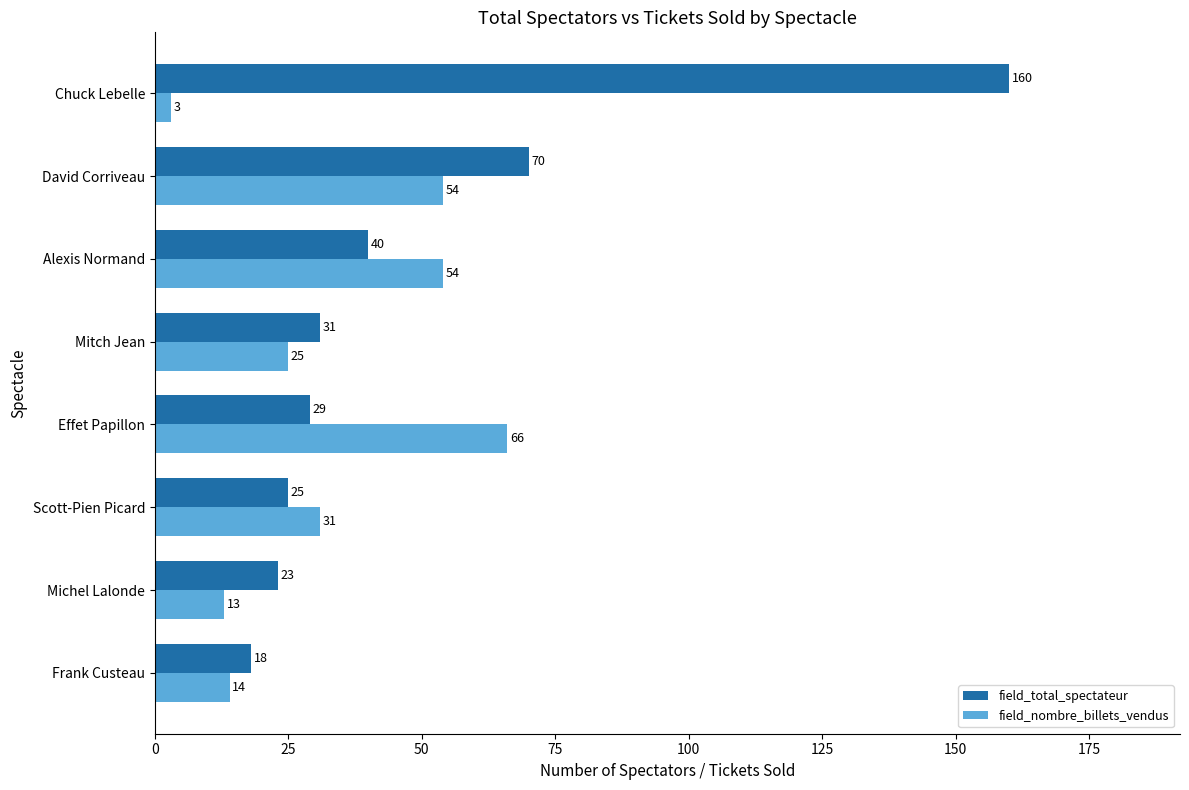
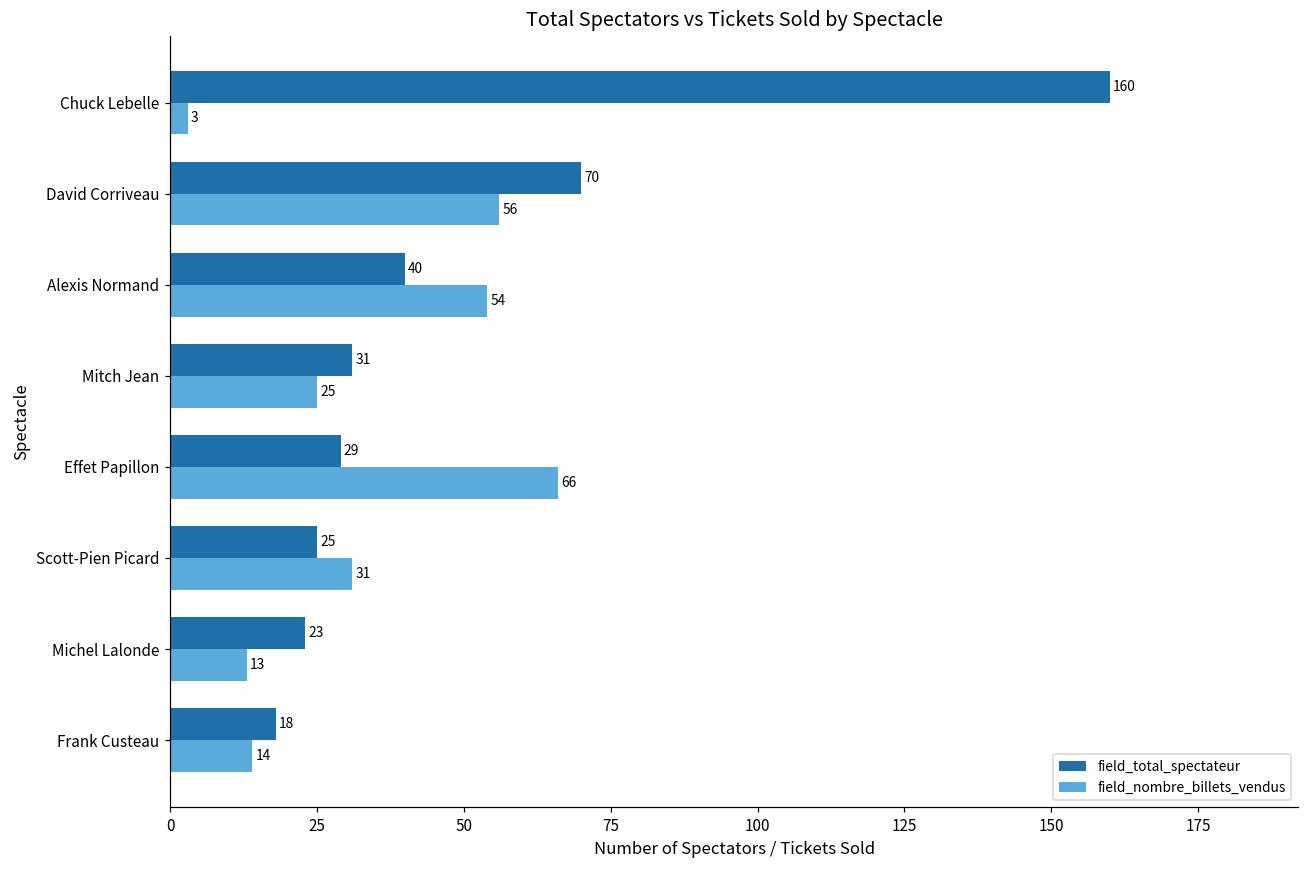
field_nombre_billets_vendus, David Corriveau: 54 -> 56
